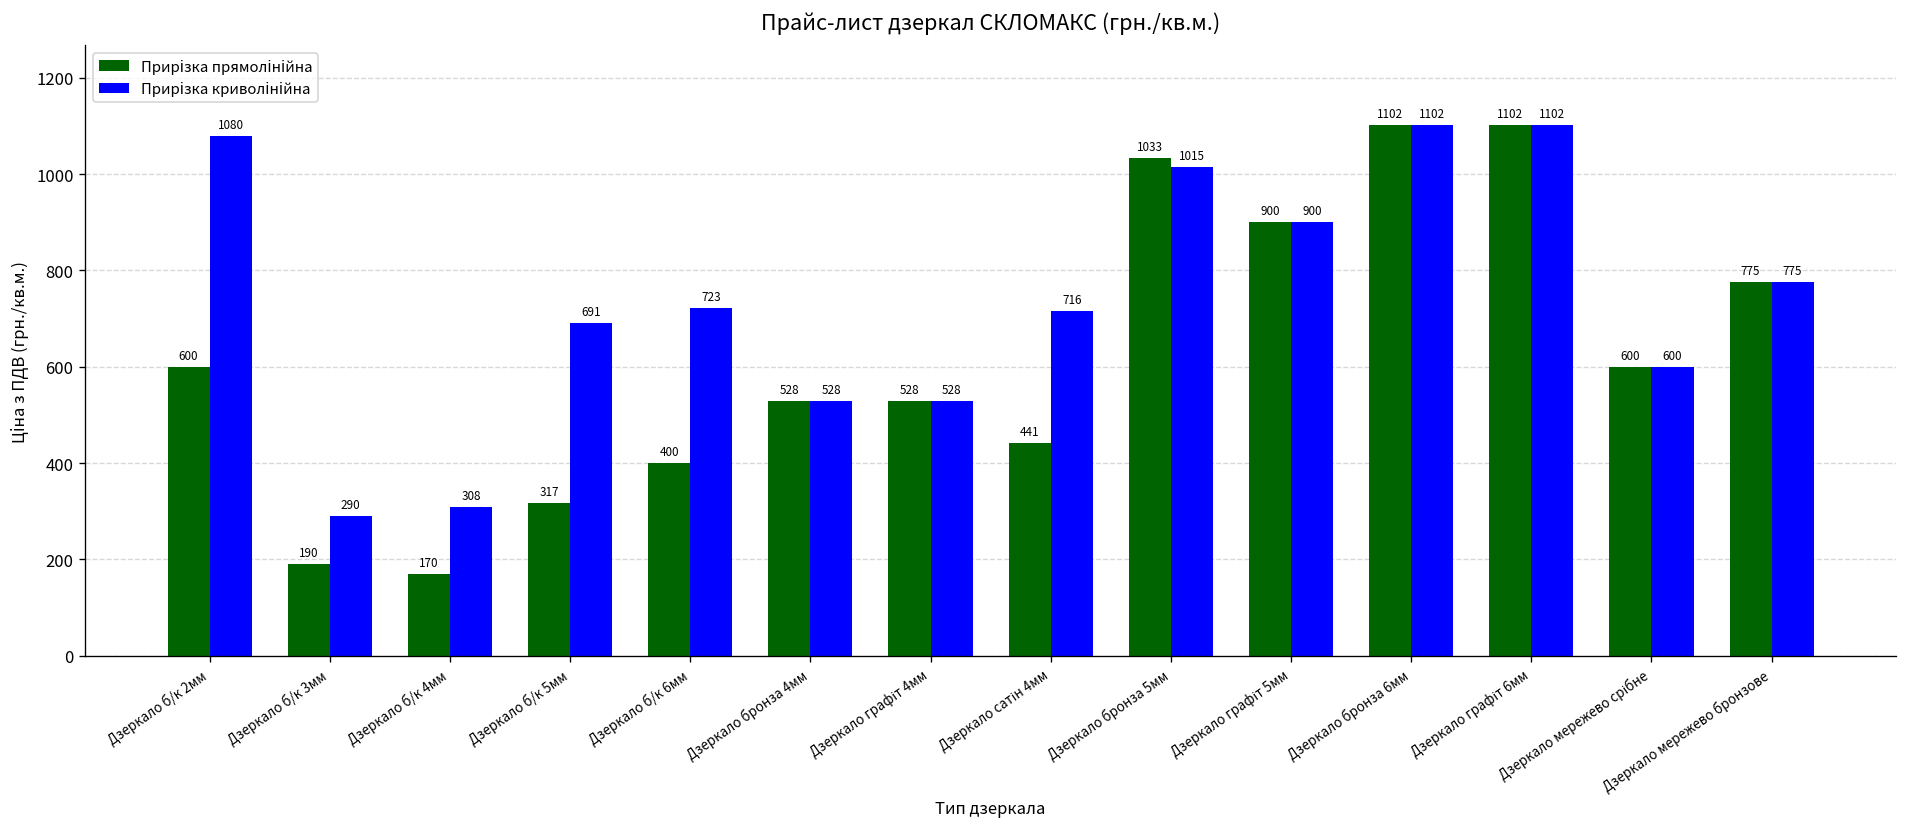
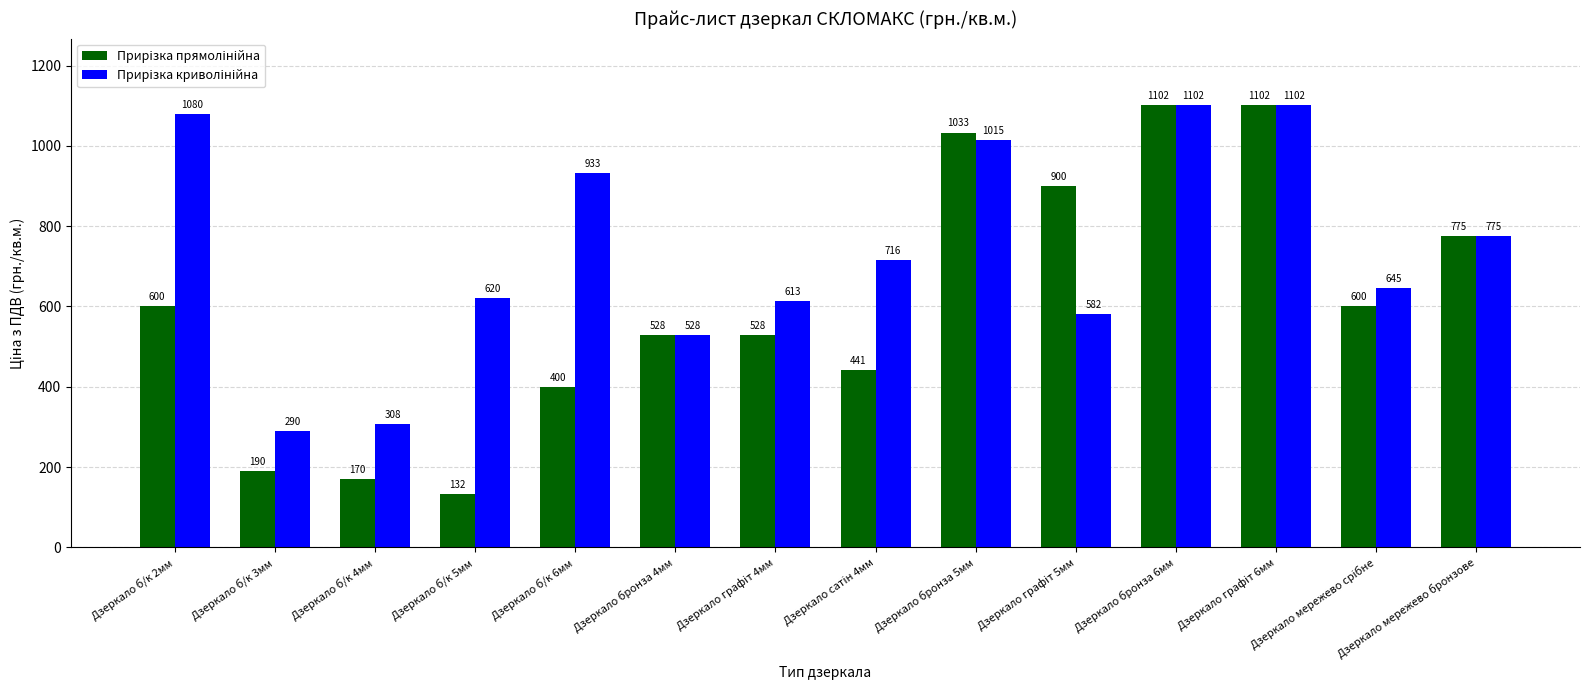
Прирізка прямолінійна, Дзеркало б/к 5мм: 317 -> 132
Прирізка криволінійна, Дзеркало б/к 5мм: 691 -> 620
Прирізка криволінійна, Дзеркало б/к 6мм: 723 -> 933
Прирізка криволінійна, Дзеркало графіт 4мм: 528 -> 613
Прирізка криволінійна, Дзеркало графіт 5мм: 900 -> 582
Прирізка криволінійна, Дзеркало мережево срібне: 600 -> 645
